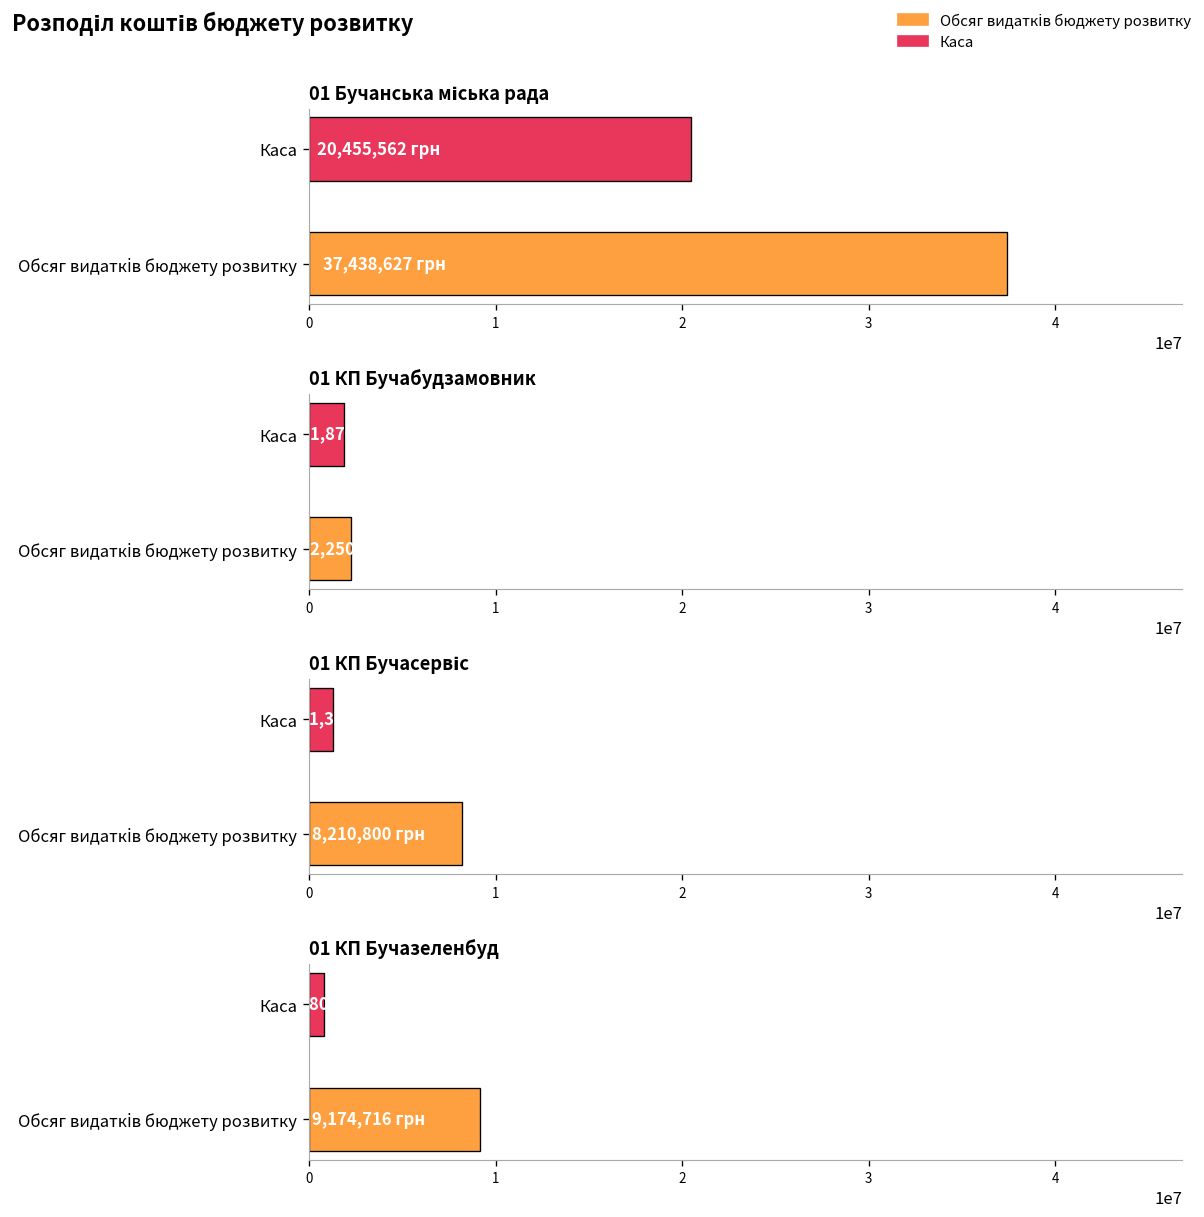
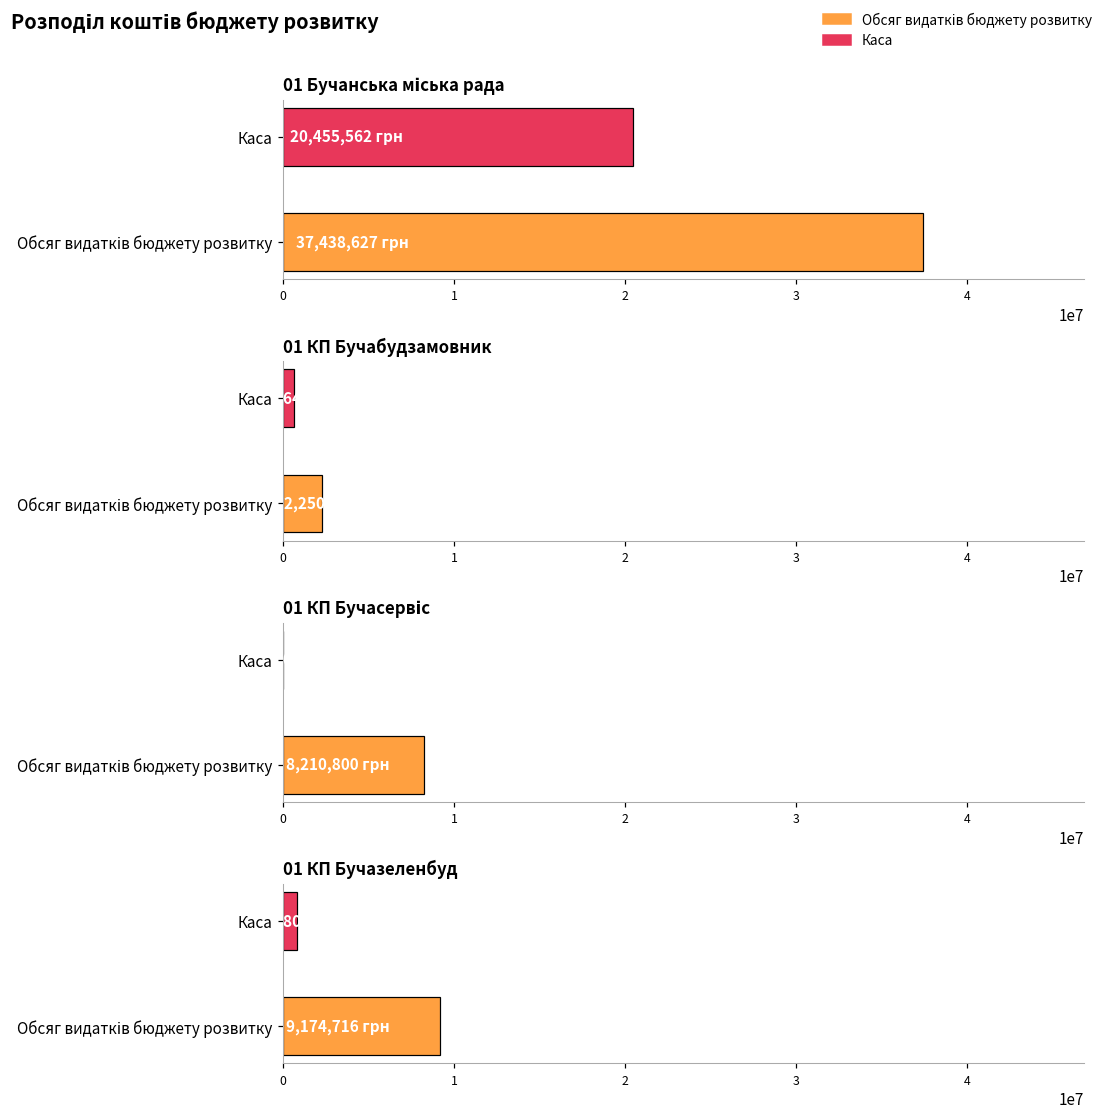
01 КП Бучабудзамовник, Каса: 1900000 -> 600000
01 КП Бучасервіс, Каса: 1300000 -> 0
